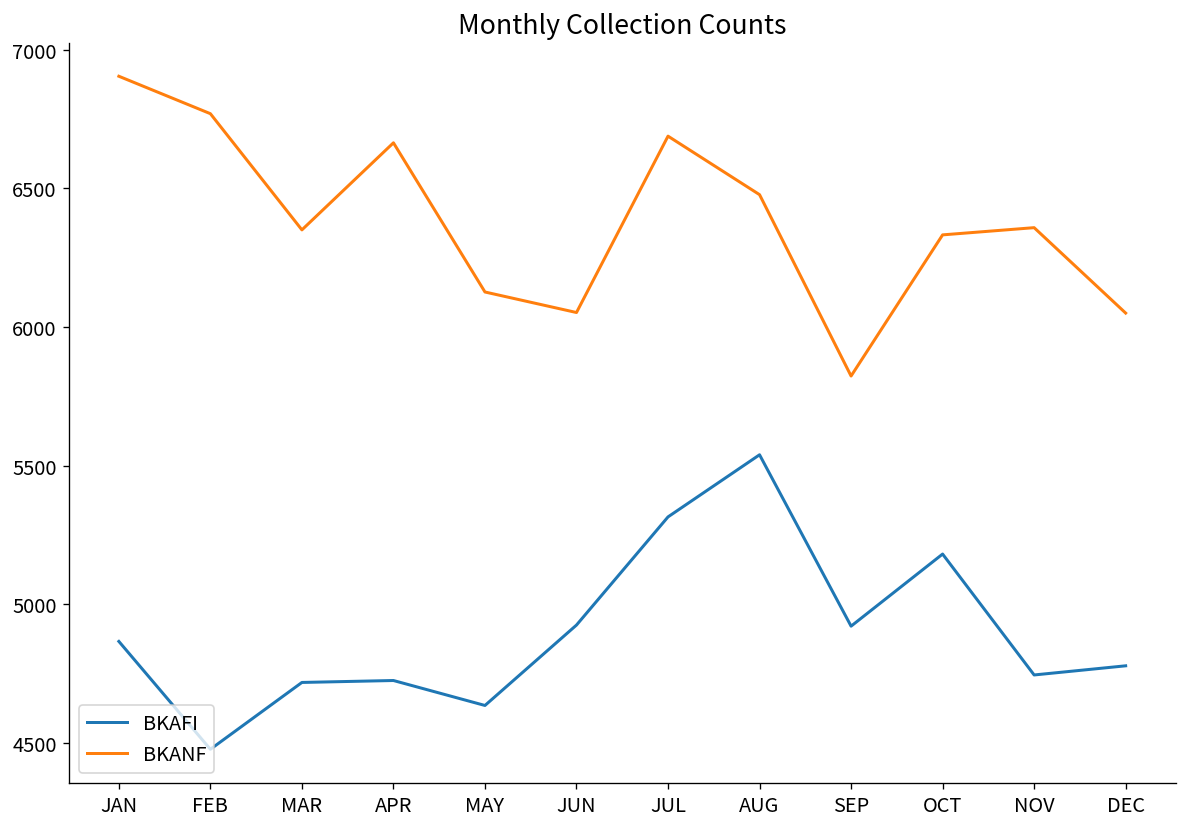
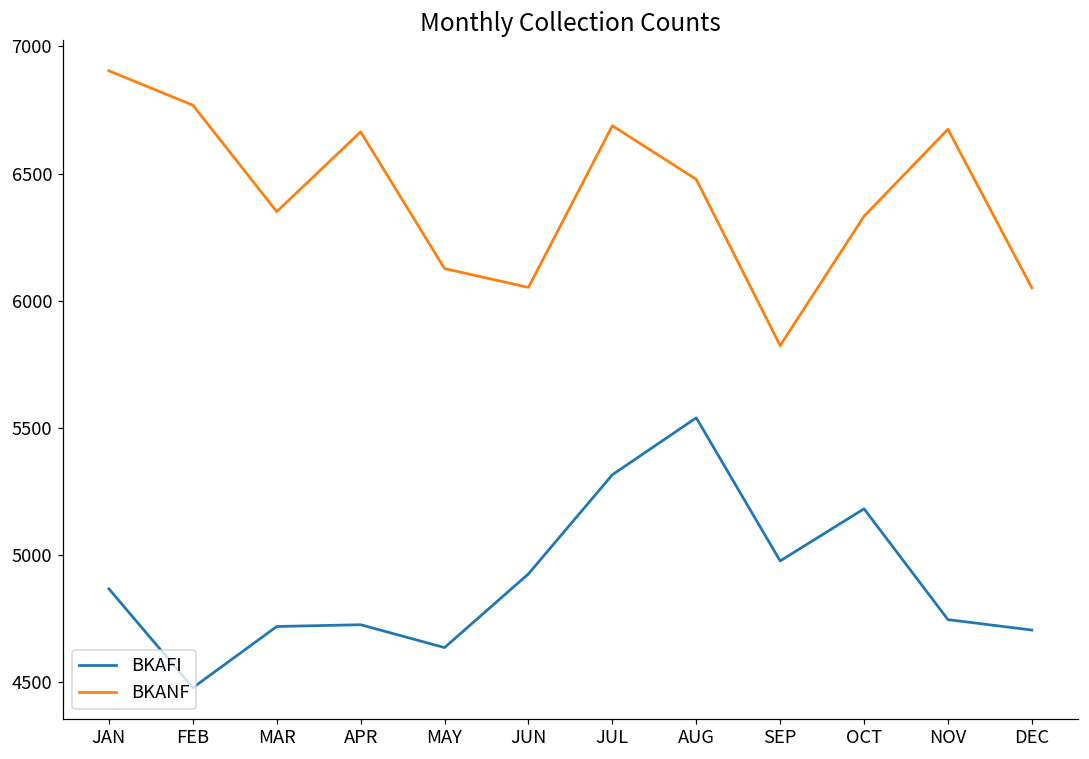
BKAFI, SEP: 4920 -> 4980
BKANF, NOV: 6360 -> 6670
BKAFI, DEC: 4780 -> 4700
